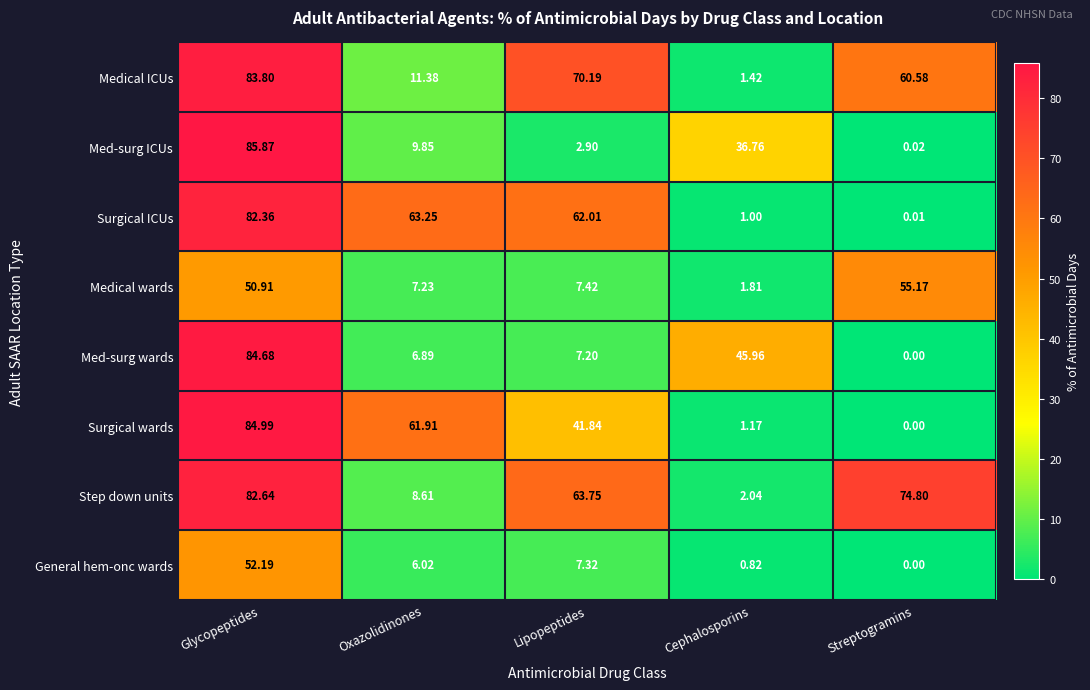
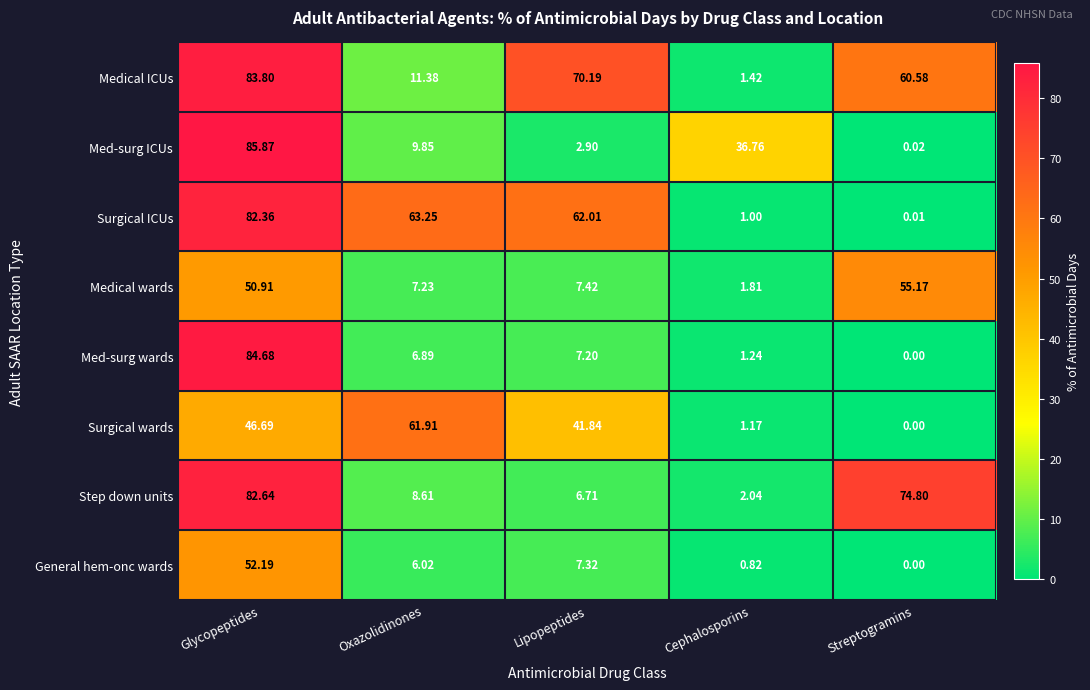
Med-surg wards, Cephalosporins: 45.96 -> 1.24
Surgical wards, Glycopeptides: 84.99 -> 46.69
Step down units, Lipopeptides: 63.75 -> 6.71
